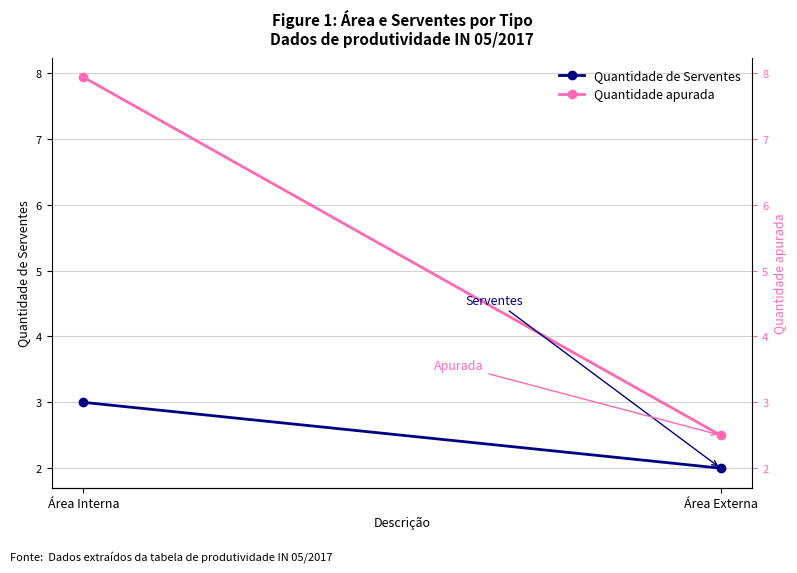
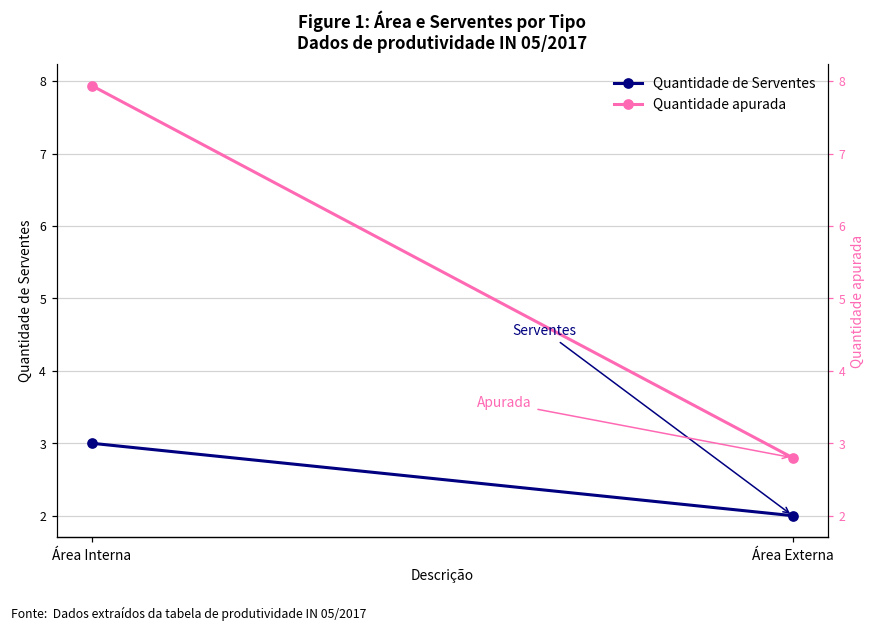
Quantidade apurada, Área Externa: 2.5 -> 2.8
